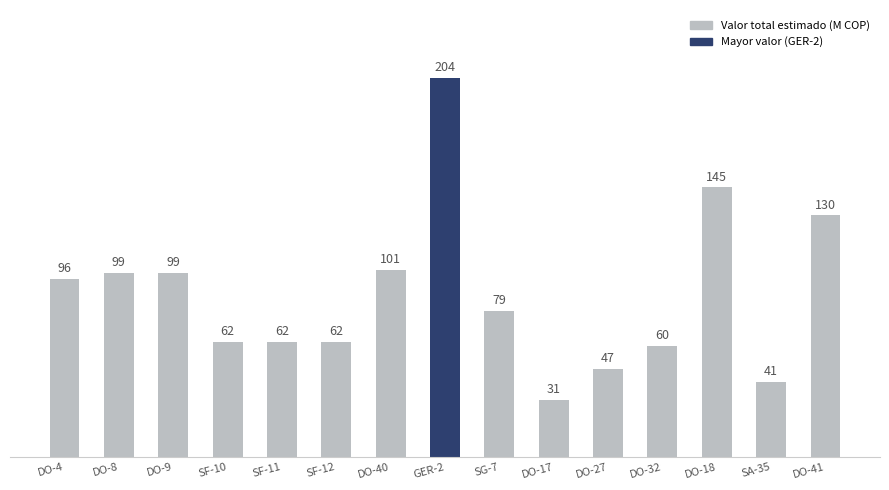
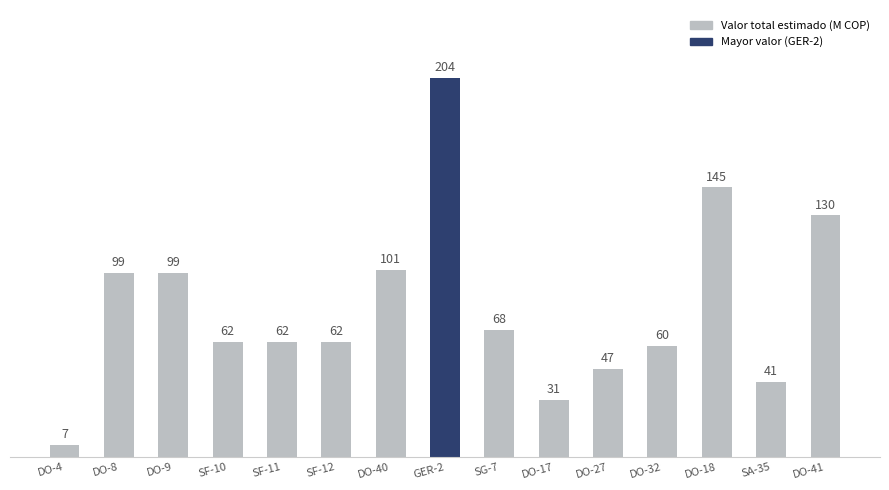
DO-4: 96 -> 7
SG-7: 79 -> 68
